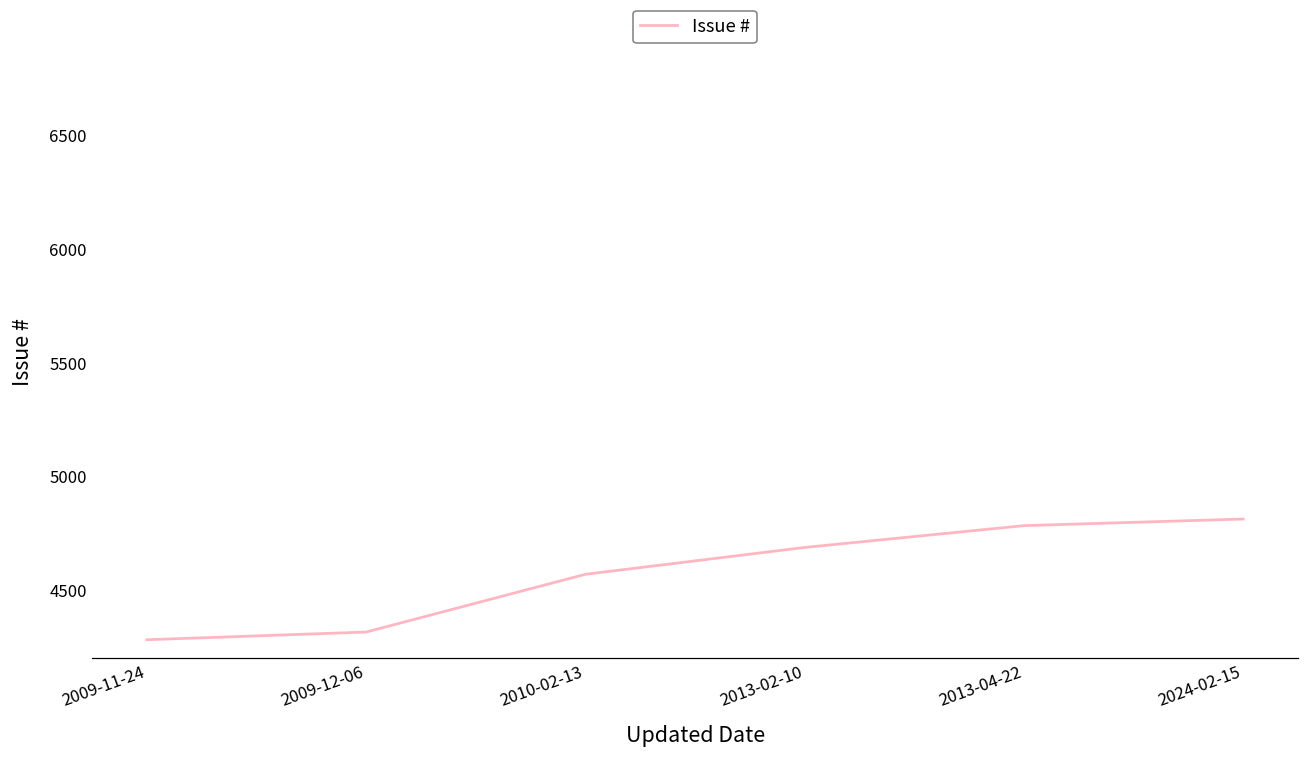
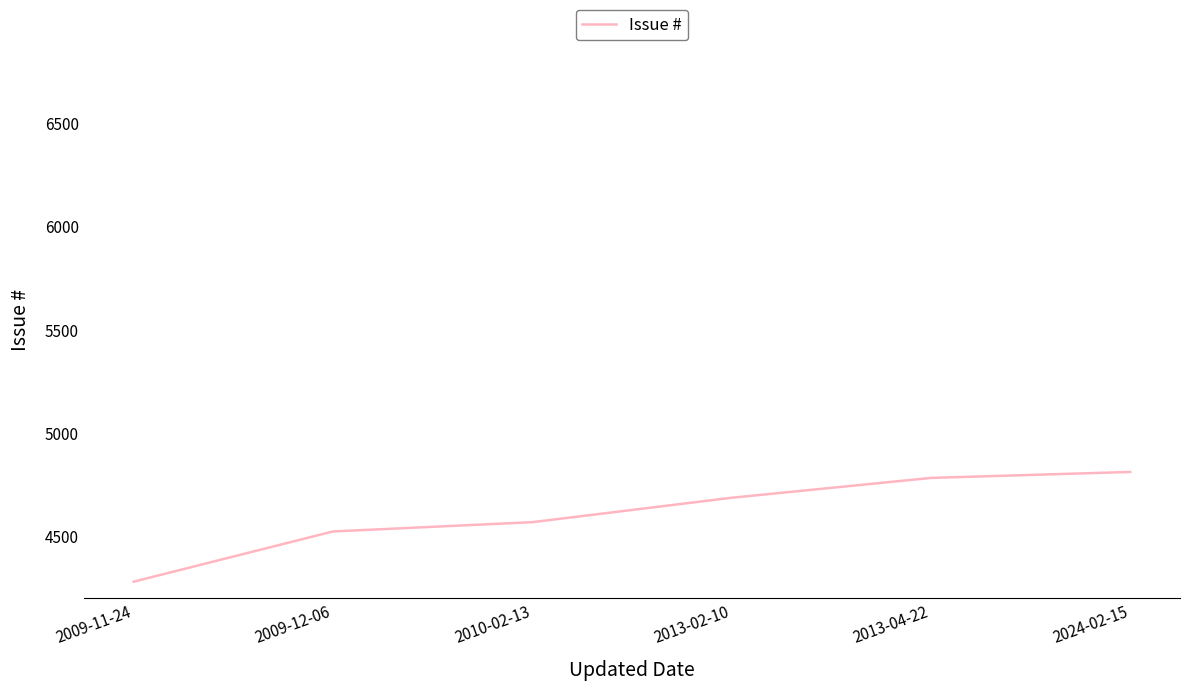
2009-12-06: 4320 -> 4520
